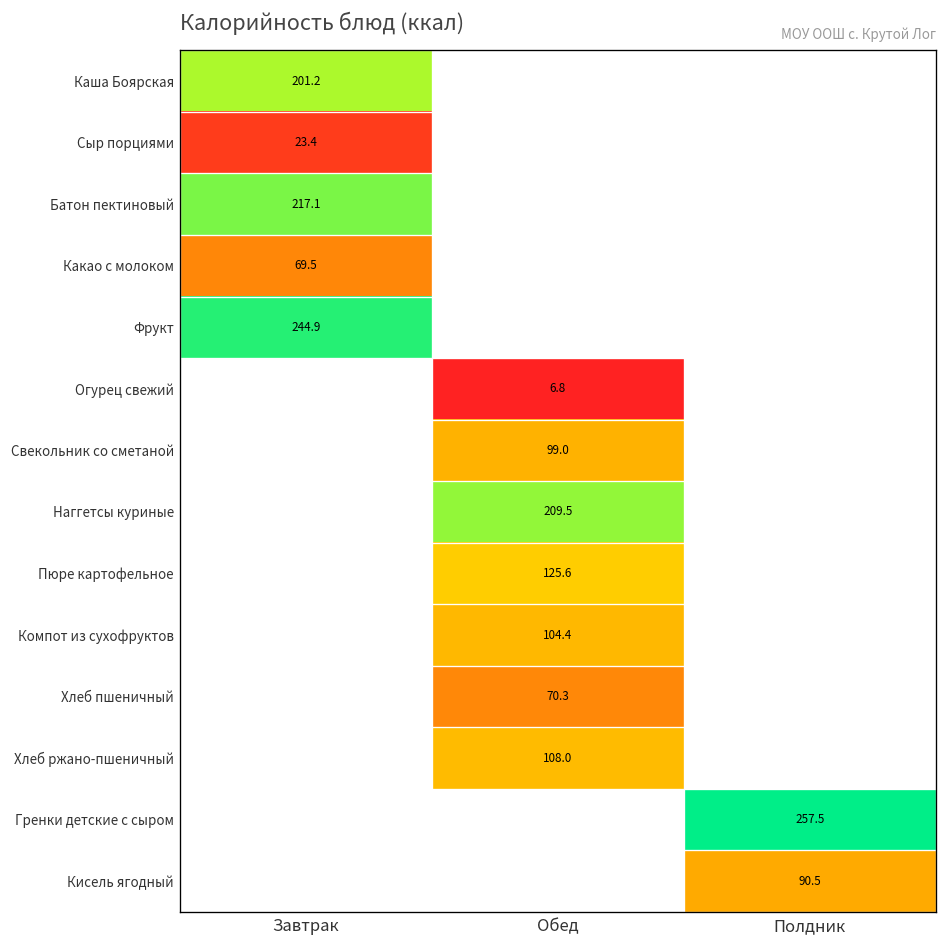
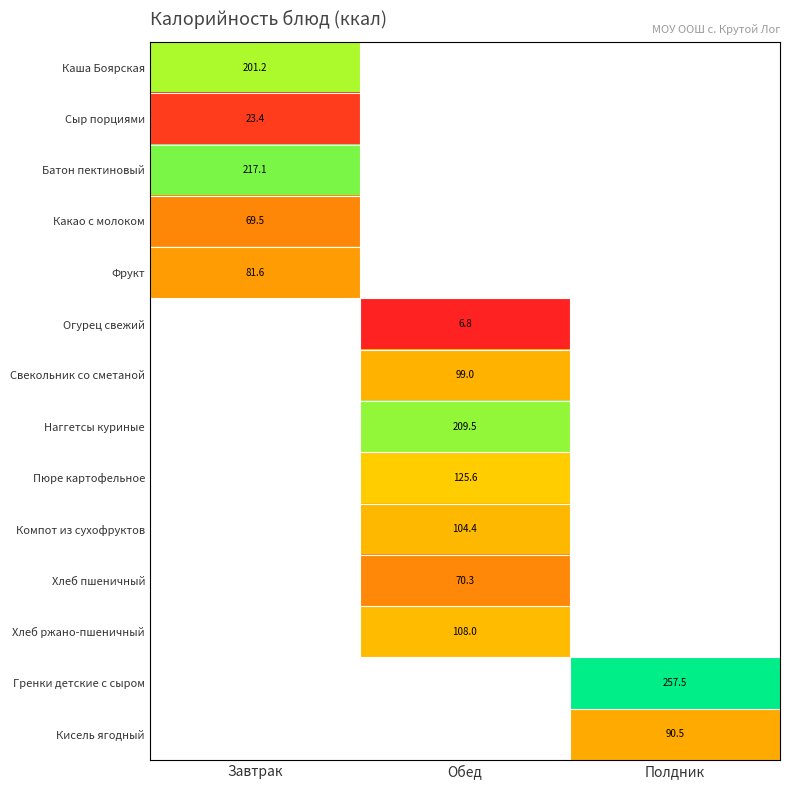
Фрукт, Завтрак: 244.9 -> 81.6
